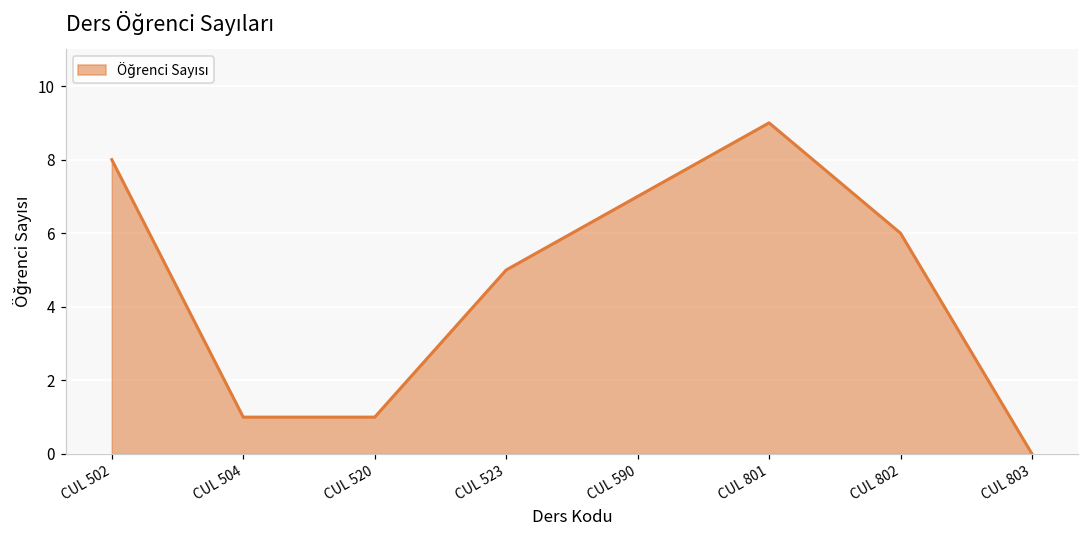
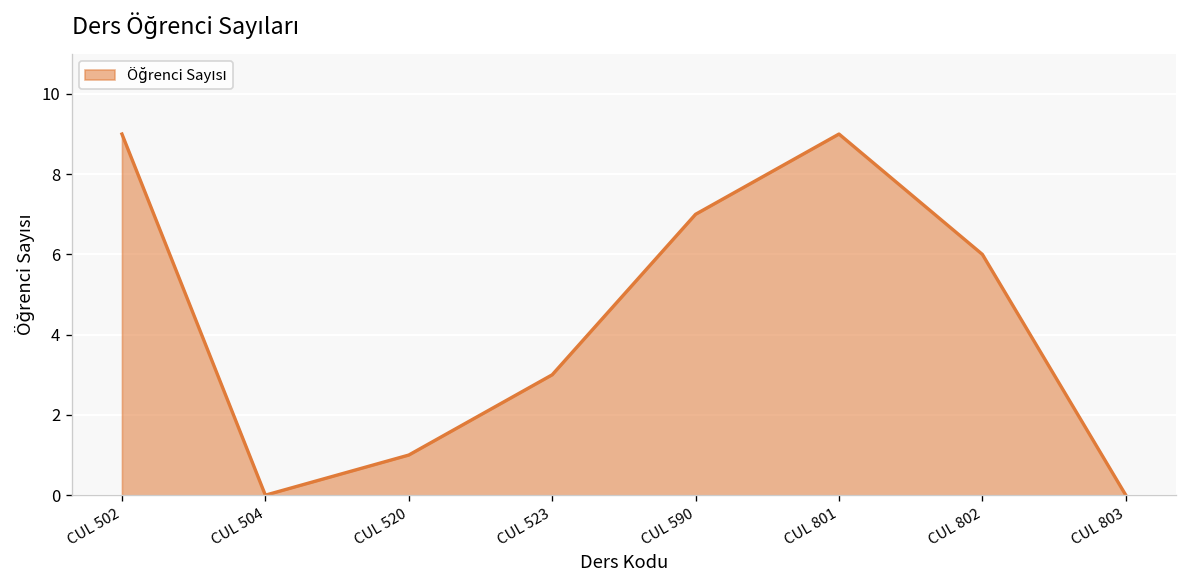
CUL 502: 8 -> 9
CUL 504: 1 -> 0
CUL 523: 5 -> 3
